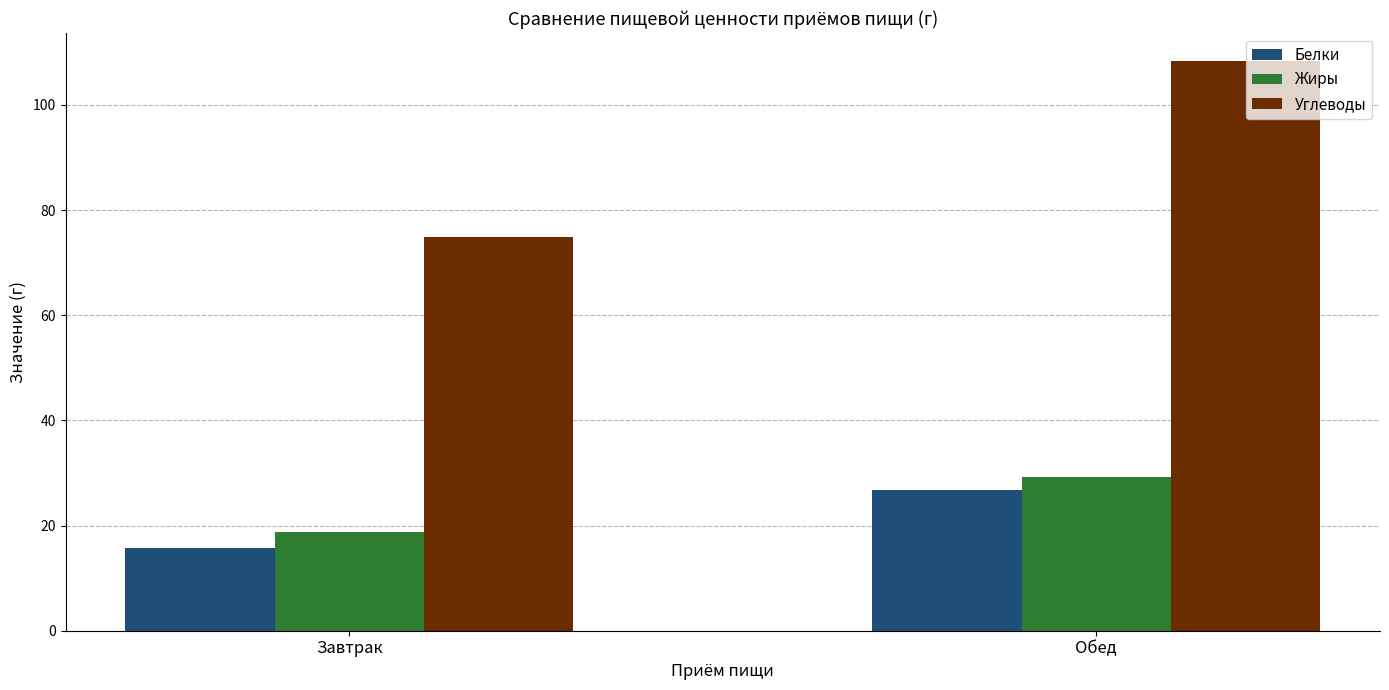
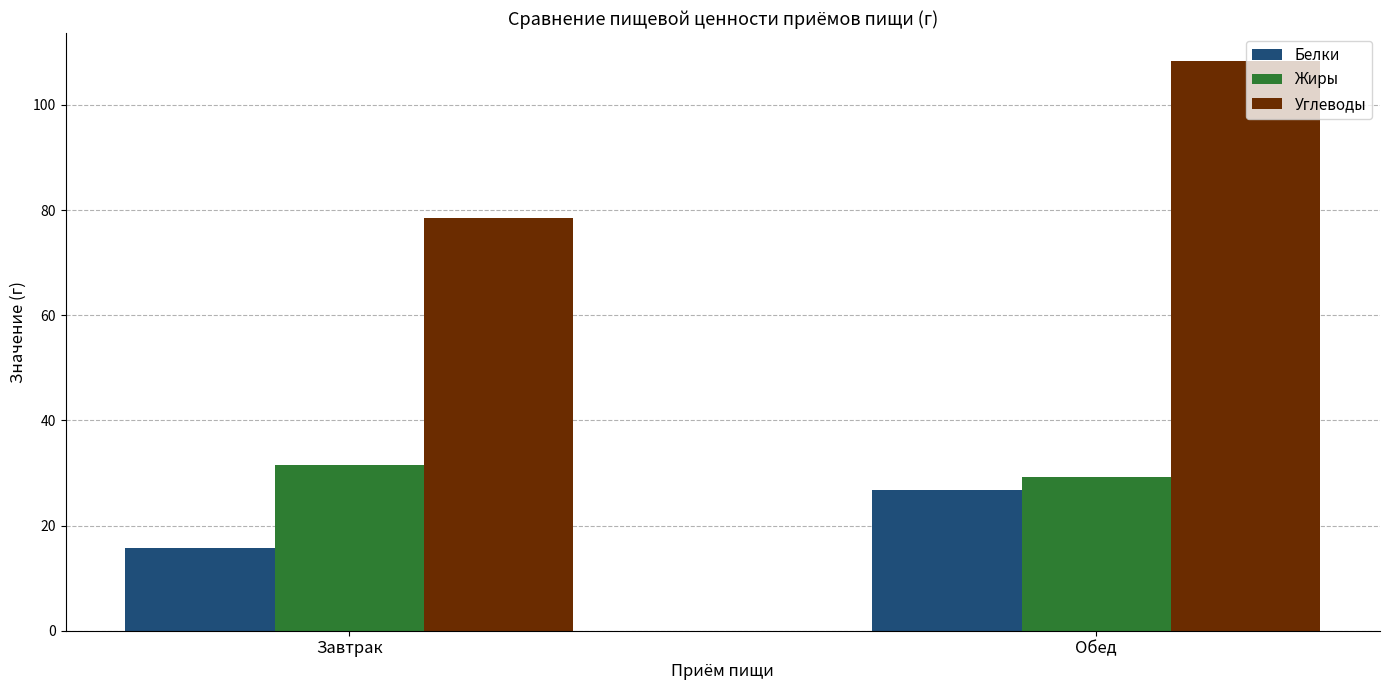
Жиры, Завтрак: 19 -> 32
Углеводы, Завтрак: 75 -> 79
